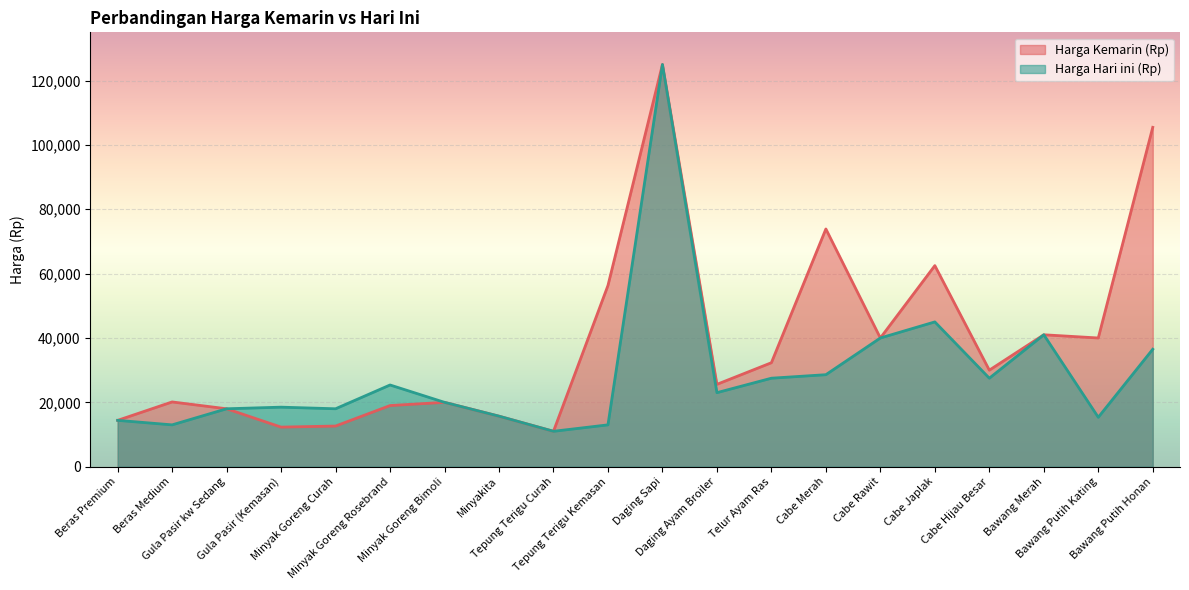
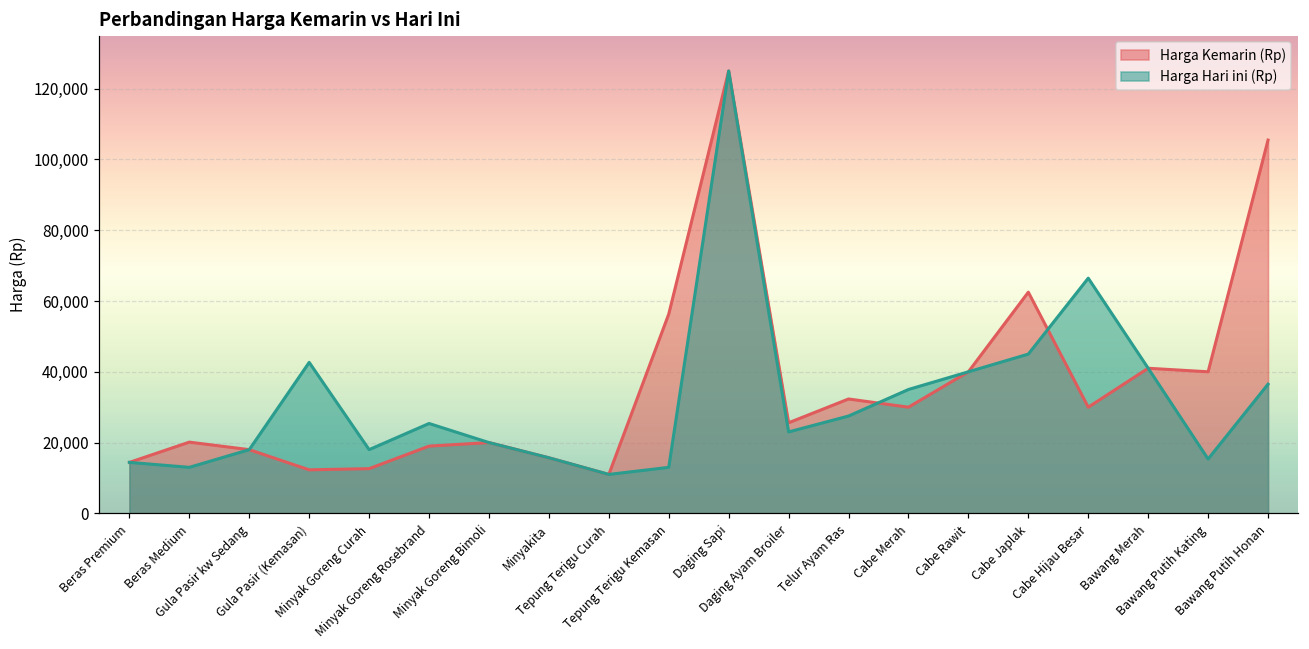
Harga Hari ini (Rp), Gula Pasir (Kemasan): 19,000 -> 43,000
Harga Kemarin (Rp), Cabe Merah: 74,000 -> 30,000
Harga Hari ini (Rp), Cabe Merah: 29,000 -> 35,000
Harga Hari ini (Rp), Cabe Hijau Besar: 28,000 -> 66,000
